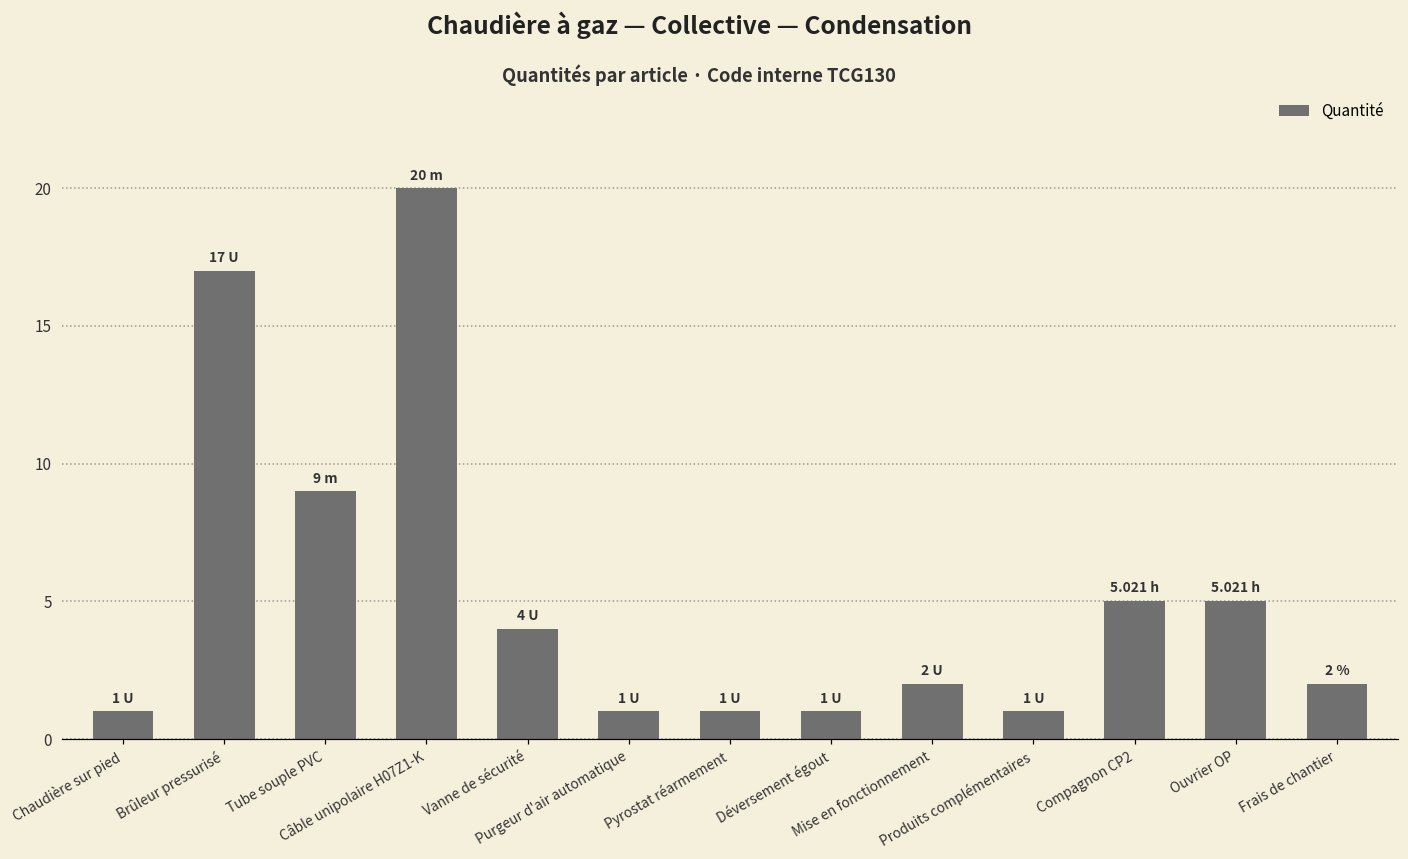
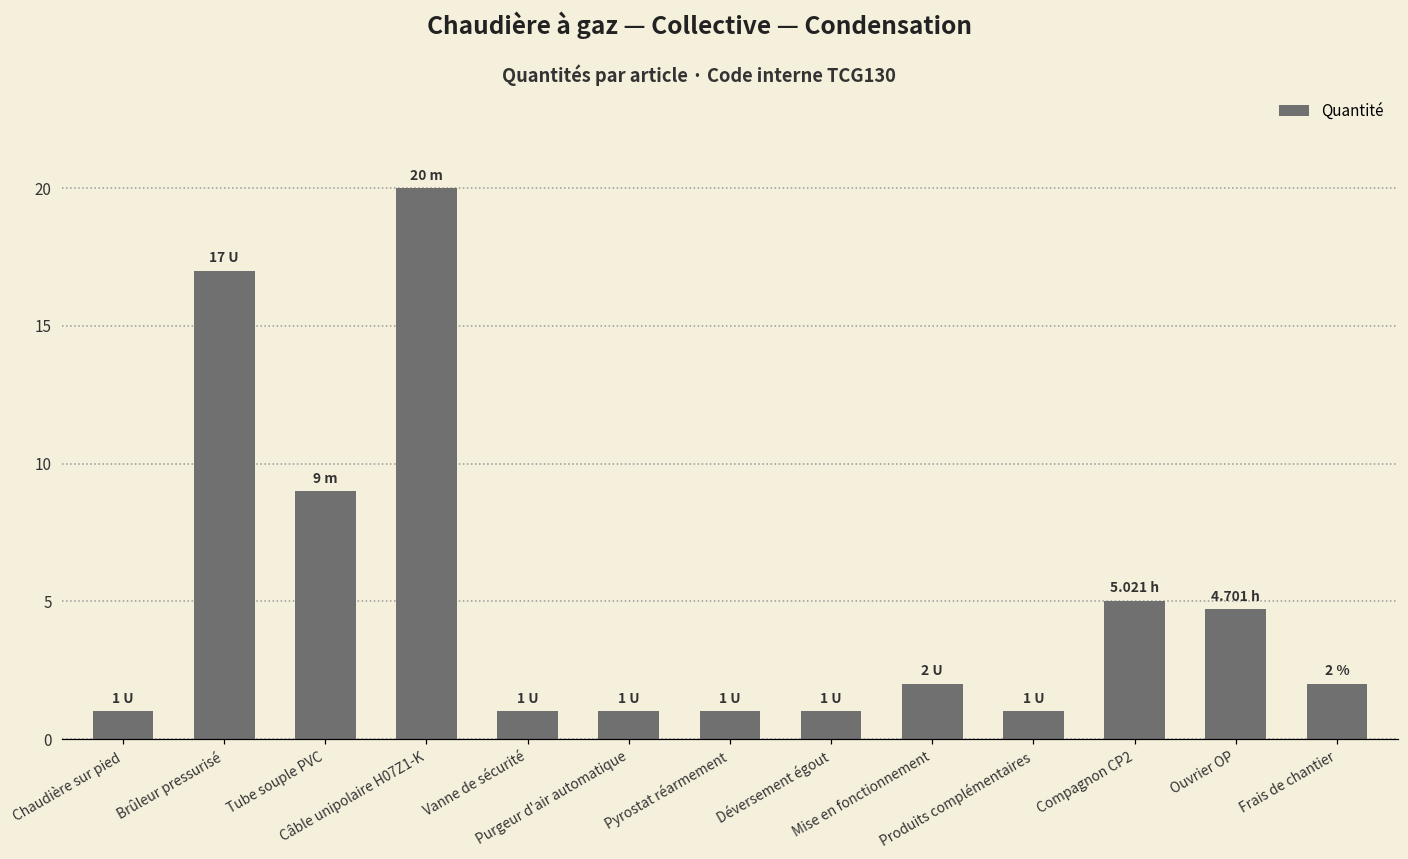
Vanne de sécurité: 4 -> 1
Ouvrier OP: 5.021 -> 4.701
